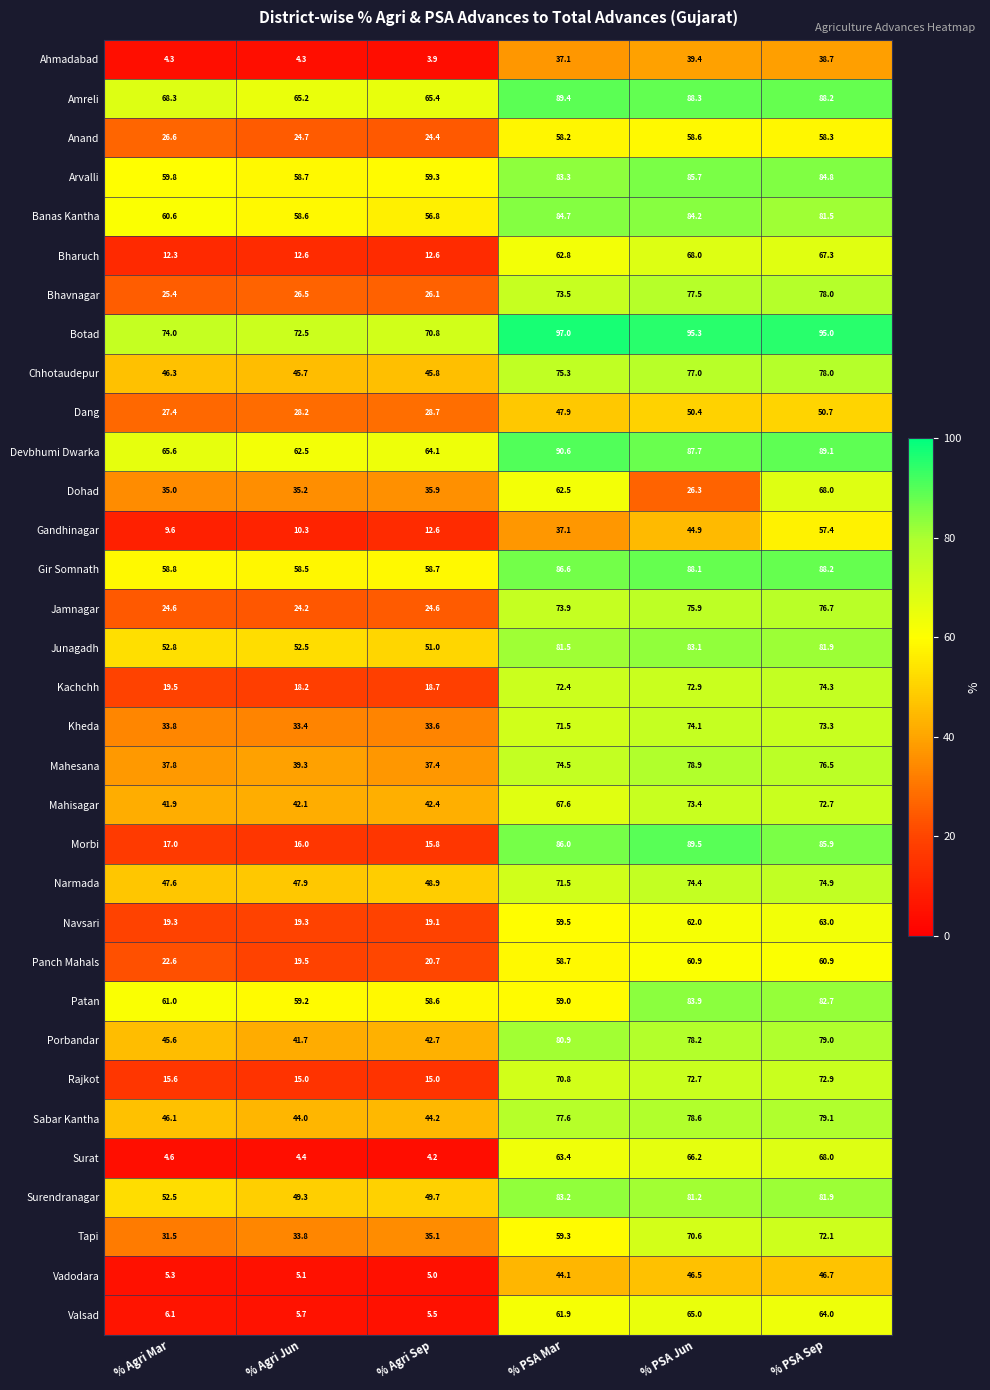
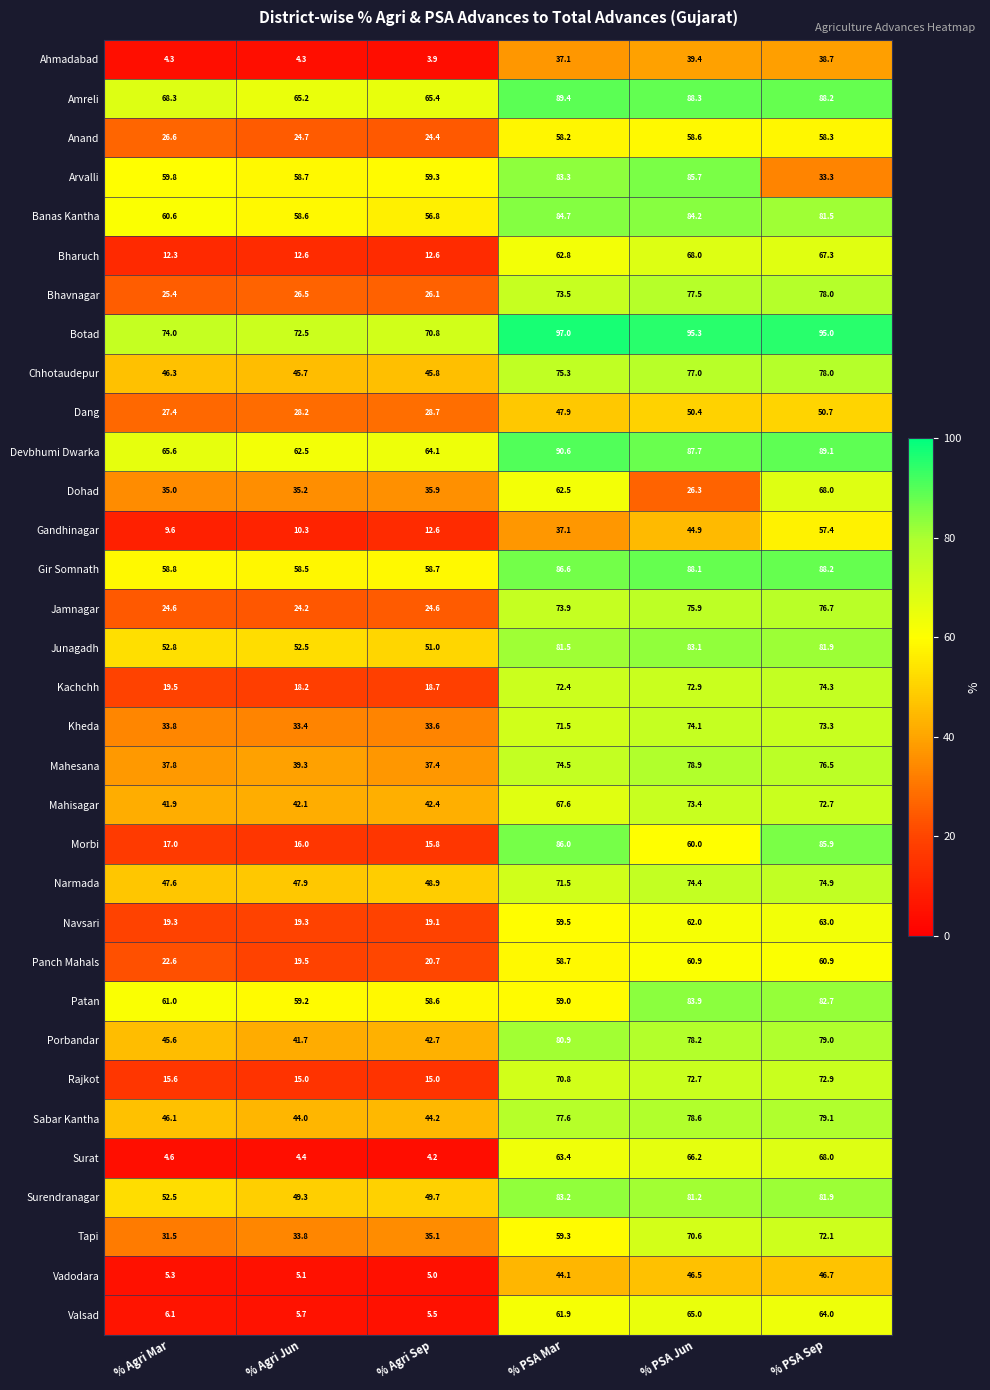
Arvalli, % PSA Sep: 84.8 -> 33.3
Morbi, % PSA Jun: 89.5 -> 60.0
